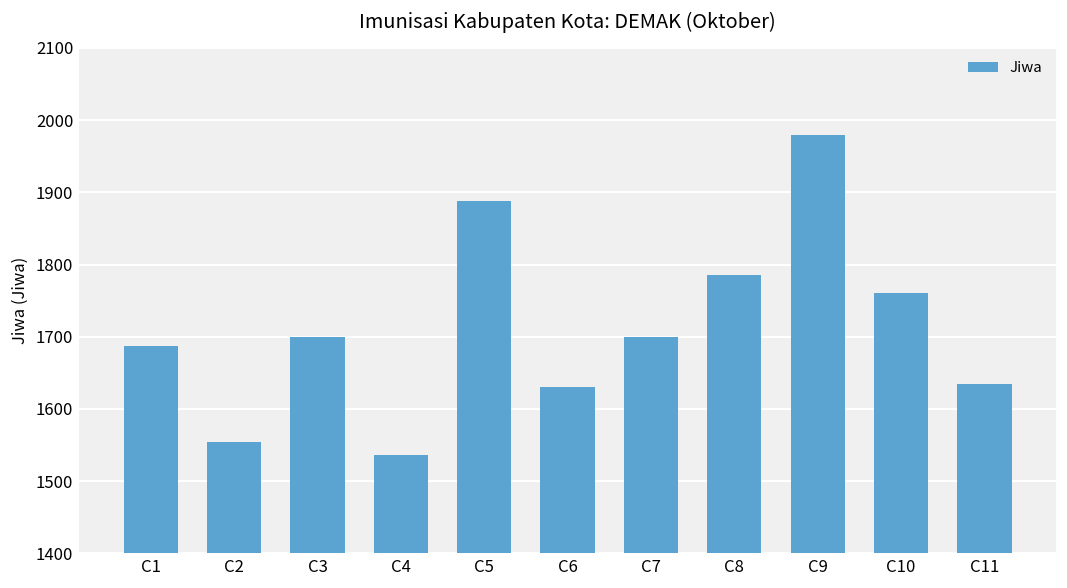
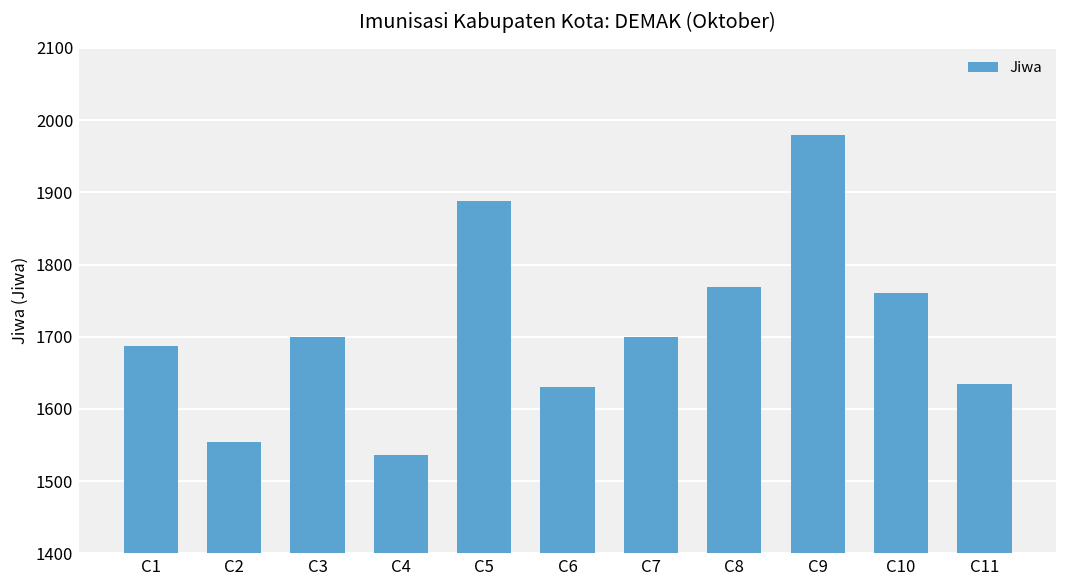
C8: 1790 -> 1770
